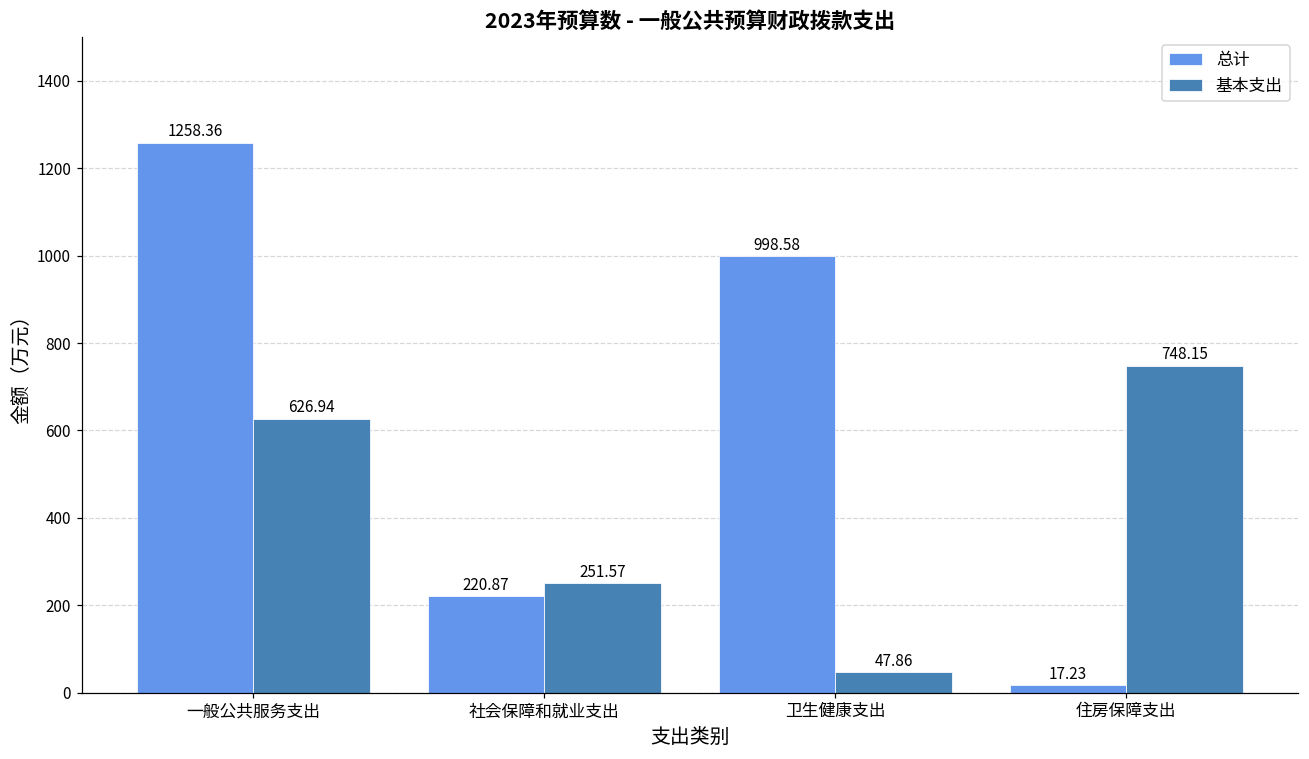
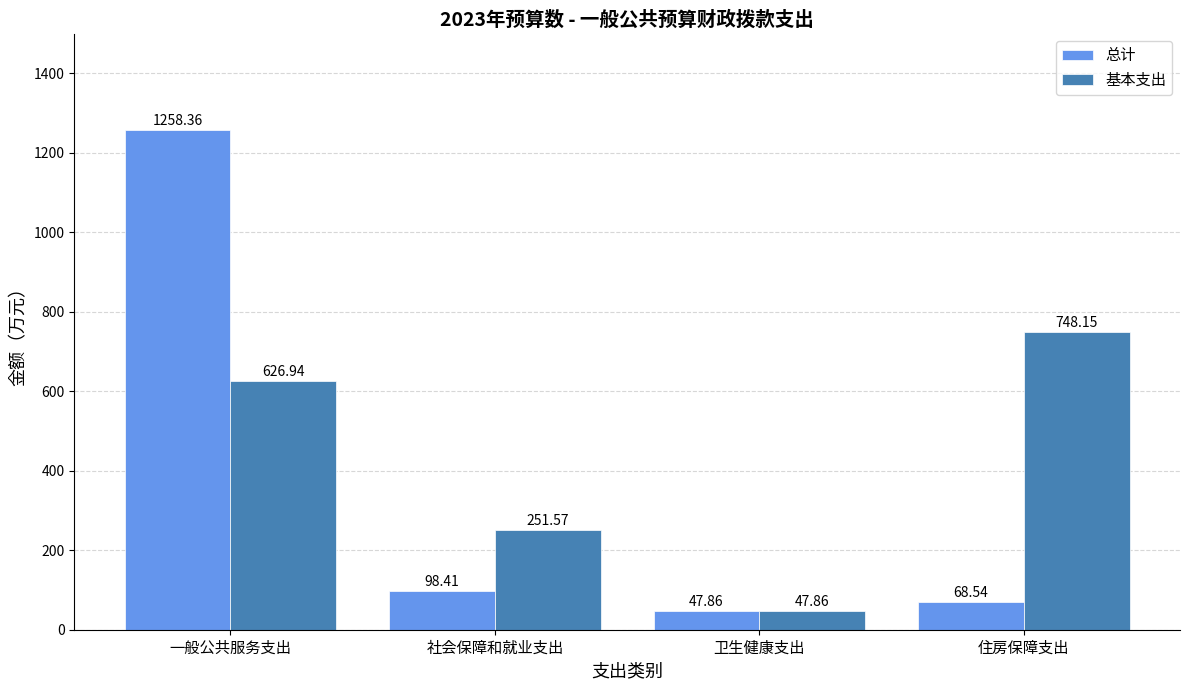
总计, 社会保障和就业支出: 220.87 -> 98.41
总计, 卫生健康支出: 998.58 -> 47.86
总计, 住房保障支出: 17.23 -> 68.54
